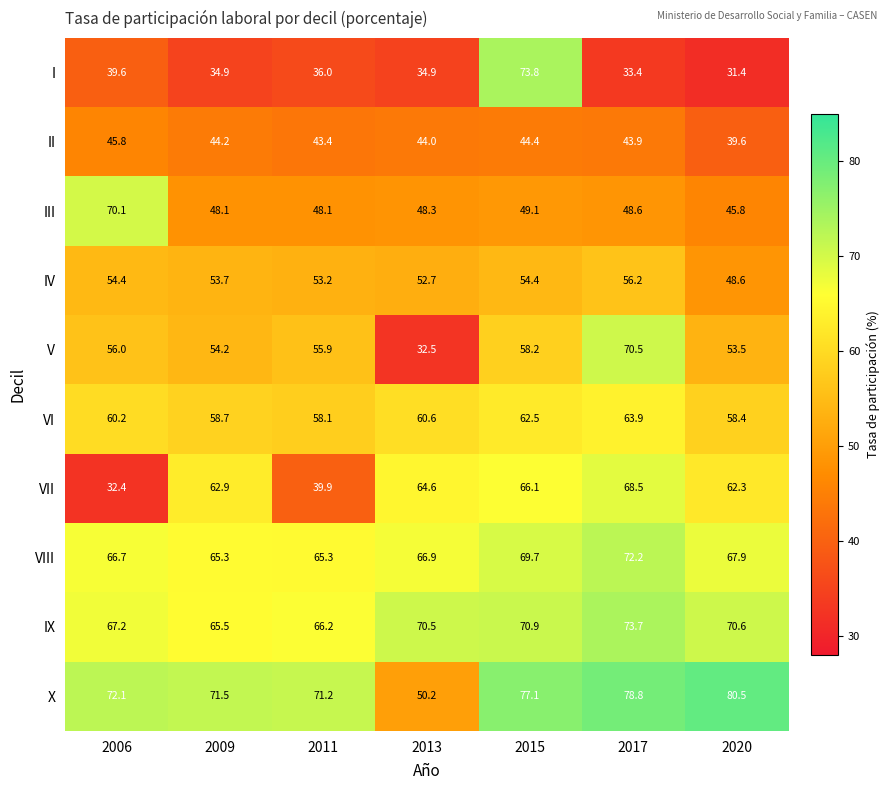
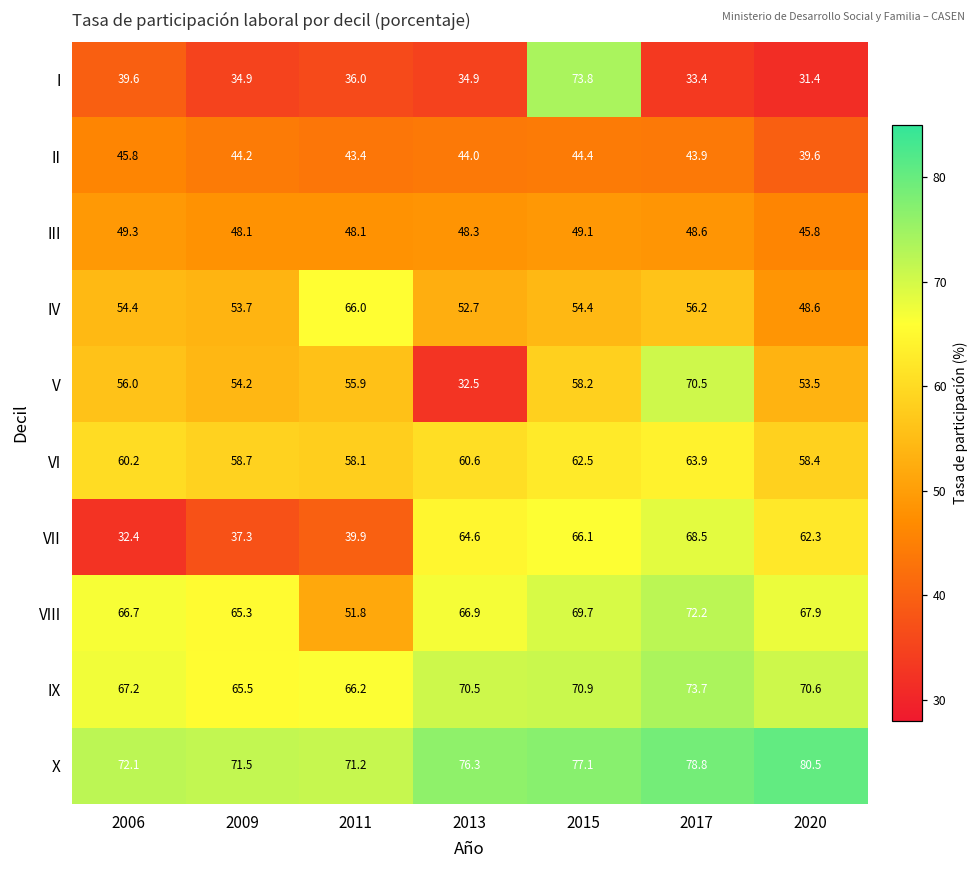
III, 2006: 70.1 -> 49.3
IV, 2011: 53.2 -> 66.0
VII, 2009: 62.9 -> 37.3
VIII, 2011: 65.3 -> 51.8
X, 2013: 50.2 -> 76.3
